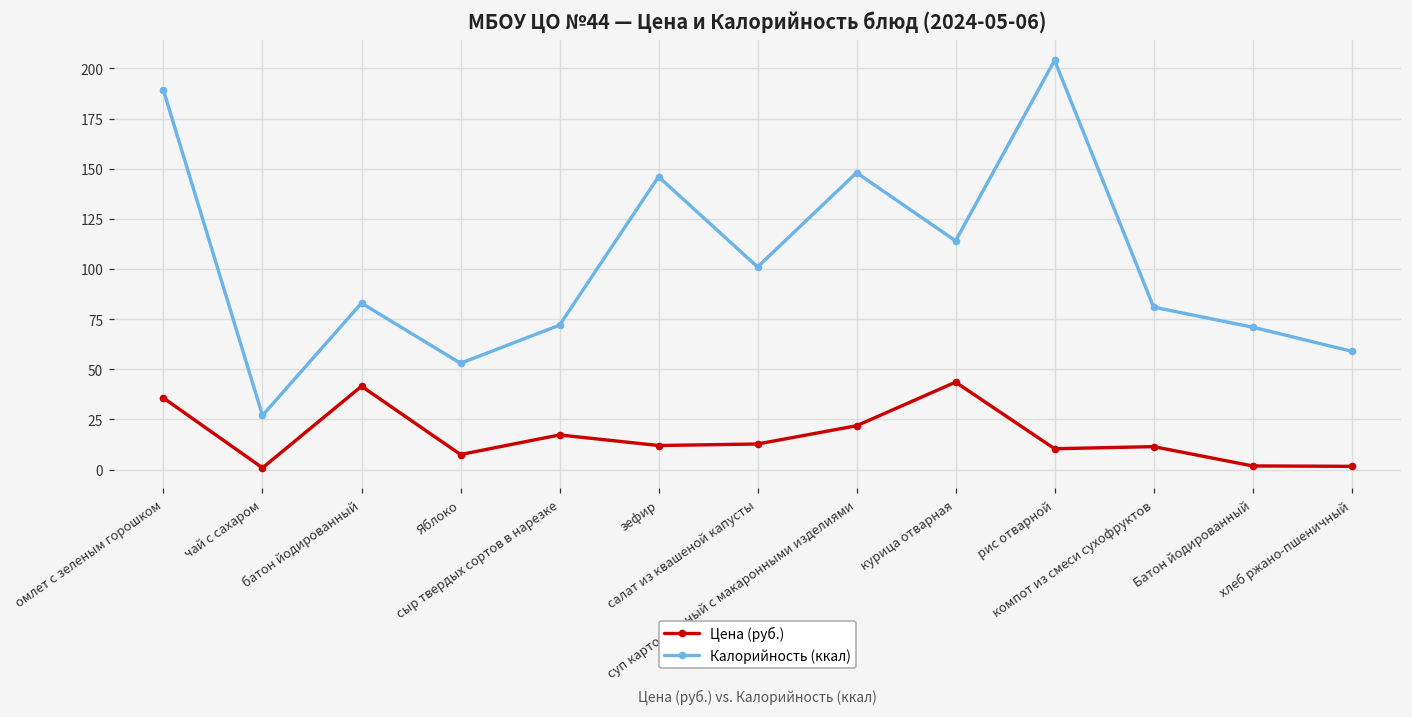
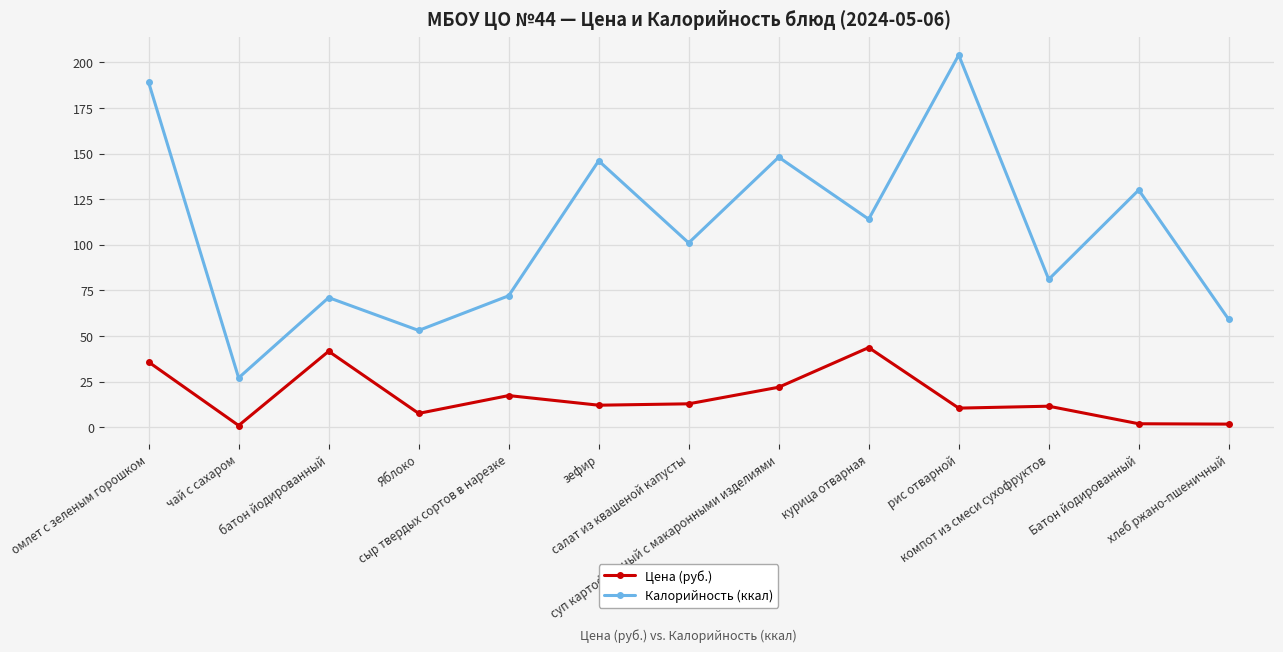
Калорийность (ккал), батон йодированный: 83 -> 71
Калорийность (ккал), Батон йодированный: 71 -> 130
